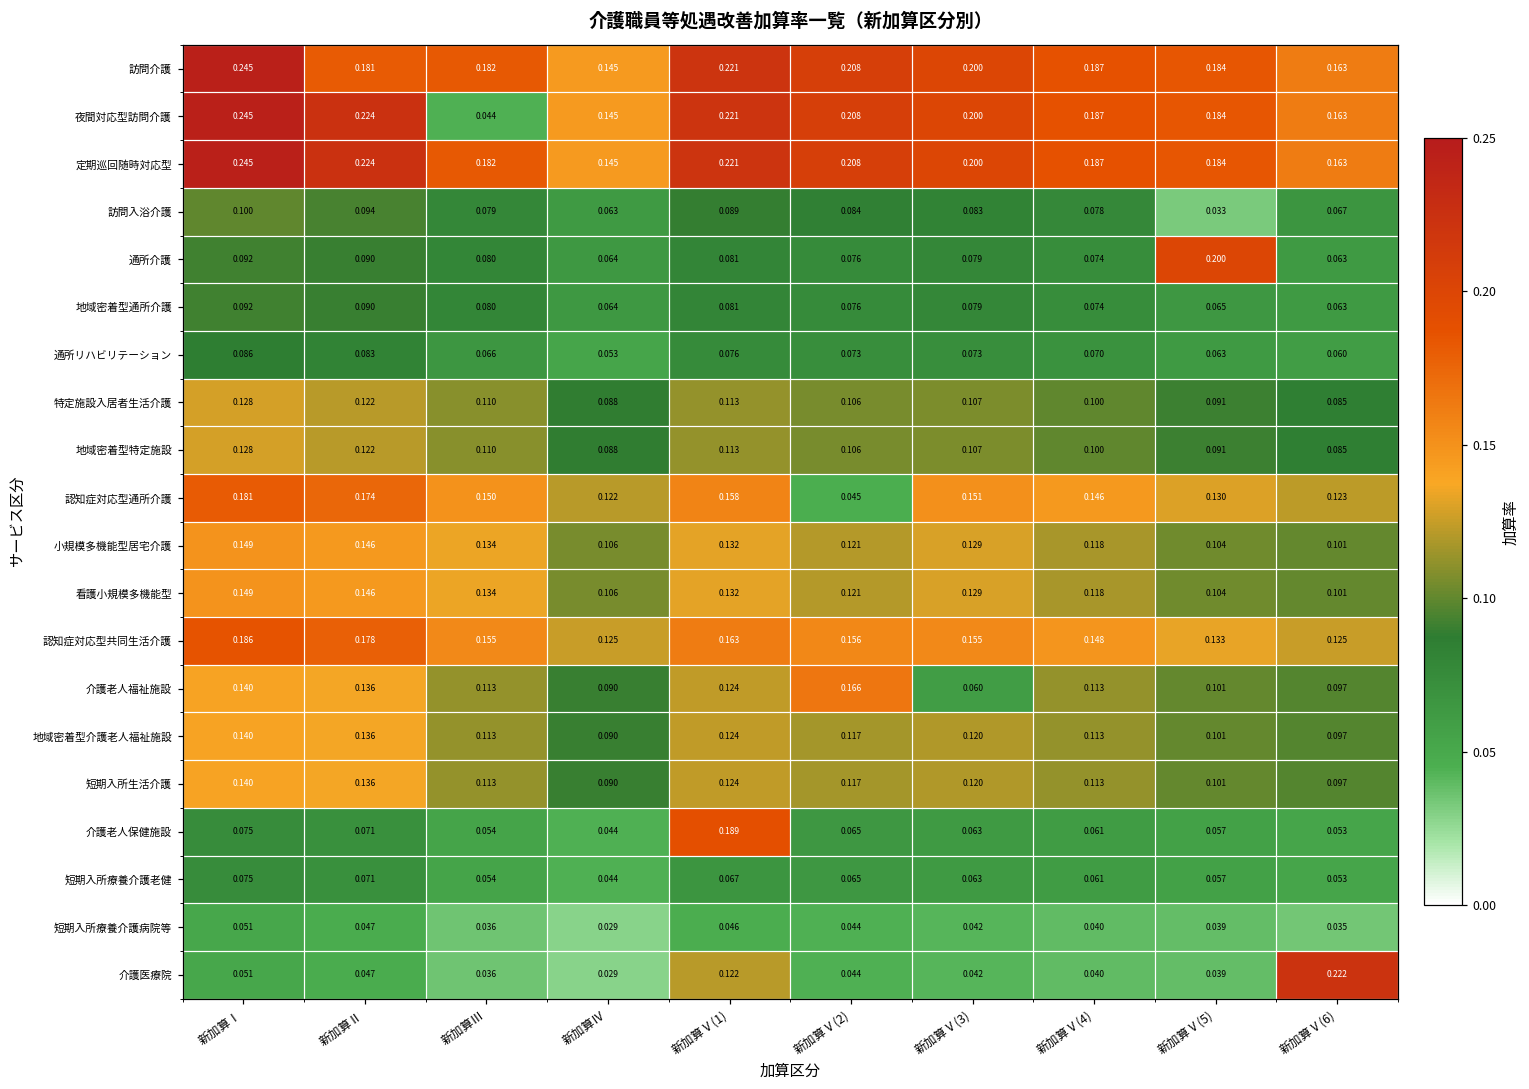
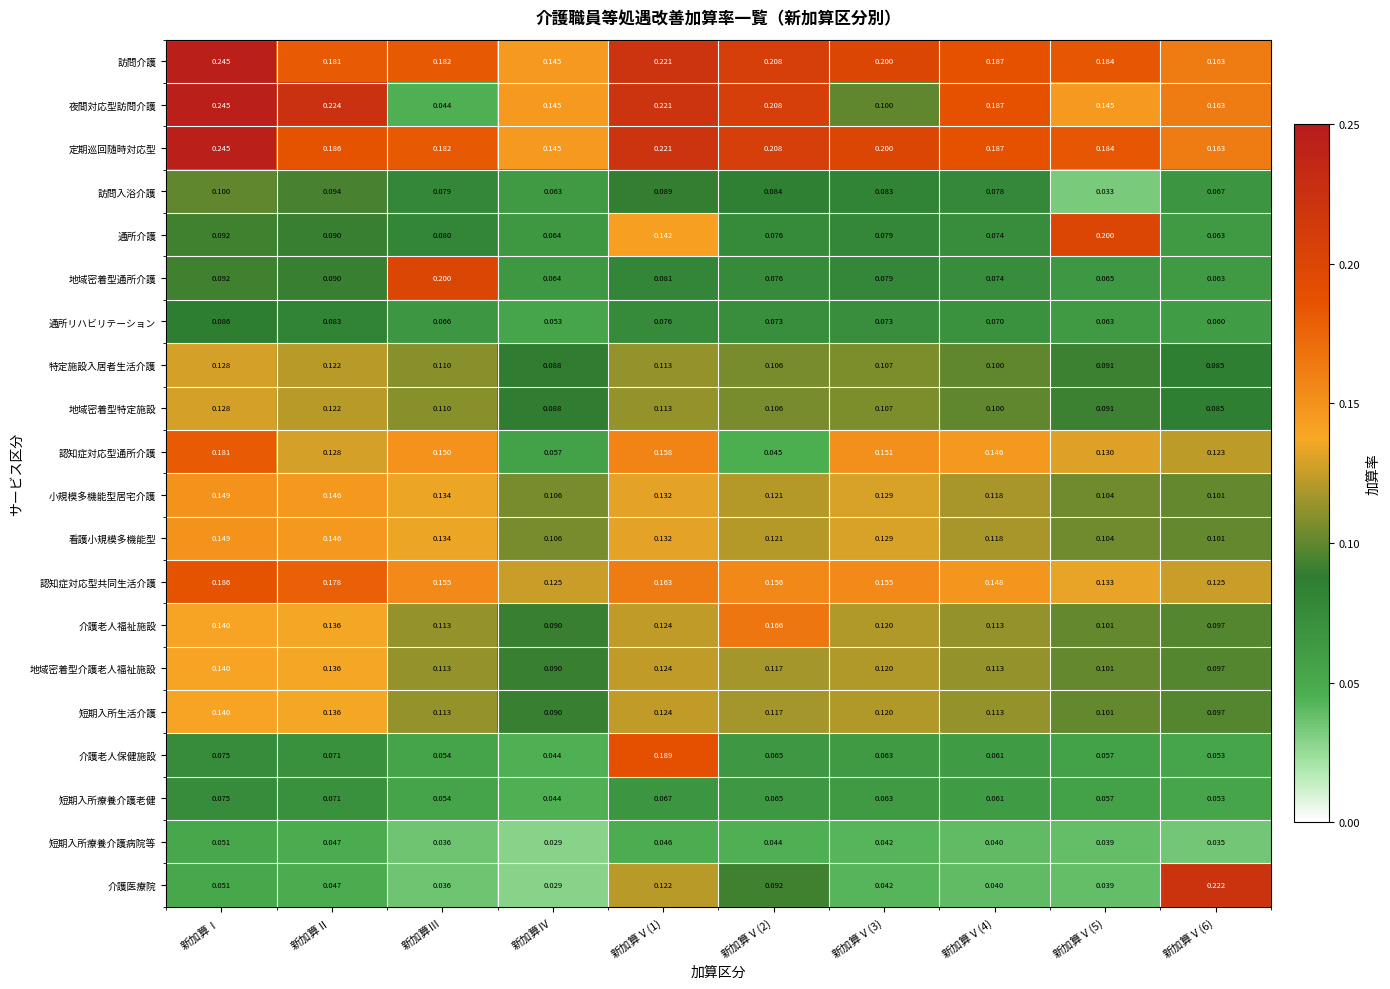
夜間対応型訪問介護, 新加算Ⅴ(3): 0.200 -> 0.100
夜間対応型訪問介護, 新加算Ⅴ(5): 0.184 -> 0.145
定期巡回随時対応型, 新加算Ⅱ: 0.224 -> 0.186
通所介護, 新加算Ⅴ(1): 0.081 -> 0.142
地域密着型通所介護, 新加算Ⅲ: 0.080 -> 0.200
認知症対応型通所介護, 新加算Ⅱ: 0.174 -> 0.128
認知症対応型通所介護, 新加算Ⅳ: 0.122 -> 0.057
介護老人福祉施設, 新加算Ⅴ(3): 0.060 -> 0.120
介護医療院, 新加算Ⅴ(2): 0.044 -> 0.092
